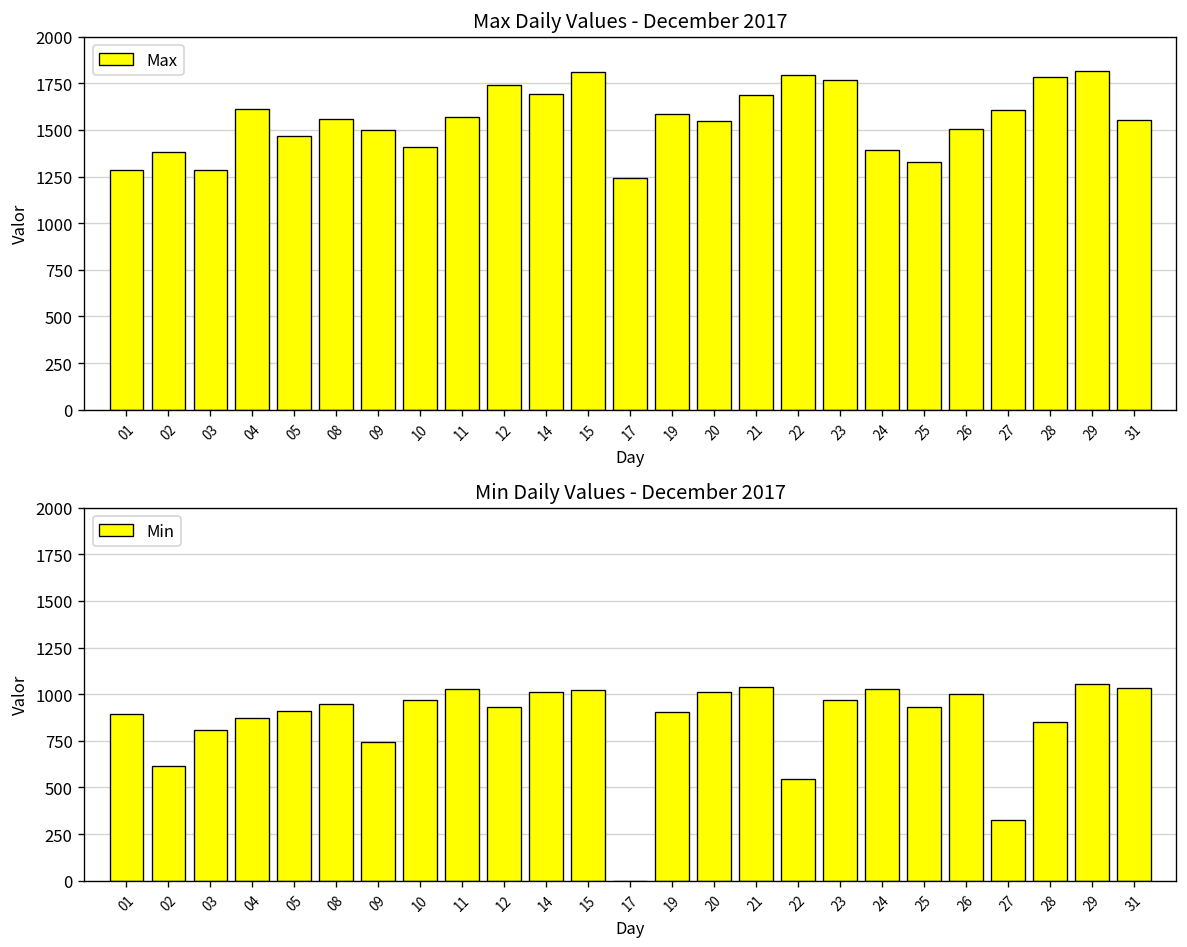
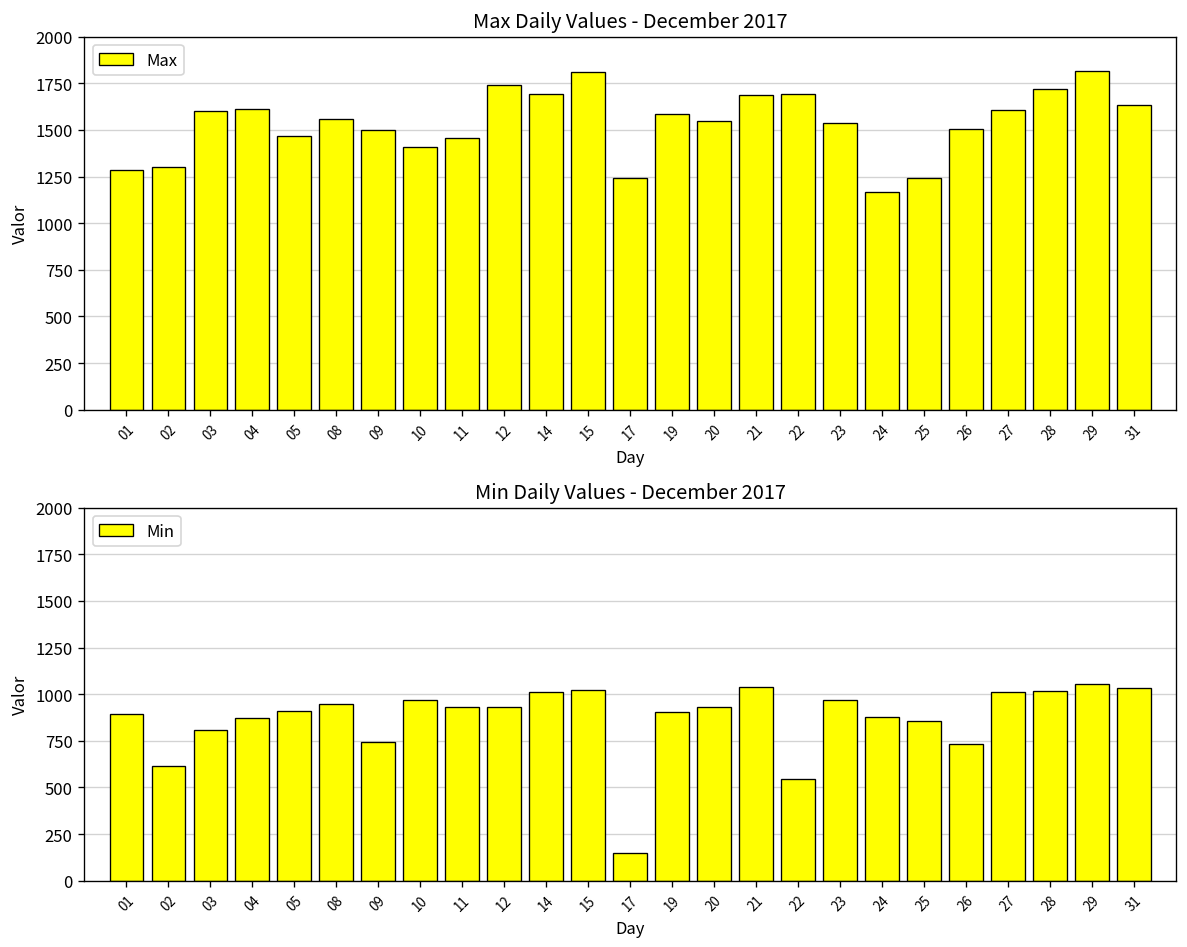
Max Daily Values - December 2017, 02: 1380 -> 1300
Max Daily Values - December 2017, 03: 1290 -> 1600
Max Daily Values - December 2017, 11: 1570 -> 1450
Max Daily Values - December 2017, 22: 1790 -> 1690
Max Daily Values - December 2017, 23: 1770 -> 1540
Max Daily Values - December 2017, 24: 1390 -> 1170
Max Daily Values - December 2017, 25: 1330 -> 1240
Max Daily Values - December 2017, 28: 1780 -> 1720
Max Daily Values - December 2017, 31: 1550 -> 1630
Min Daily Values - December 2017, 11: 1030 -> 930
Min Daily Values - December 2017, 17: 0 -> 150
Min Daily Values - December 2017, 20: 1010 -> 930
Min Daily Values - December 2017, 24: 1030 -> 880
Min Daily Values - December 2017, 25: 930 -> 850
Min Daily Values - December 2017, 26: 1000 -> 730
Min Daily Values - December 2017, 27: 330 -> 1010
Min Daily Values - December 2017, 28: 850 -> 1020
